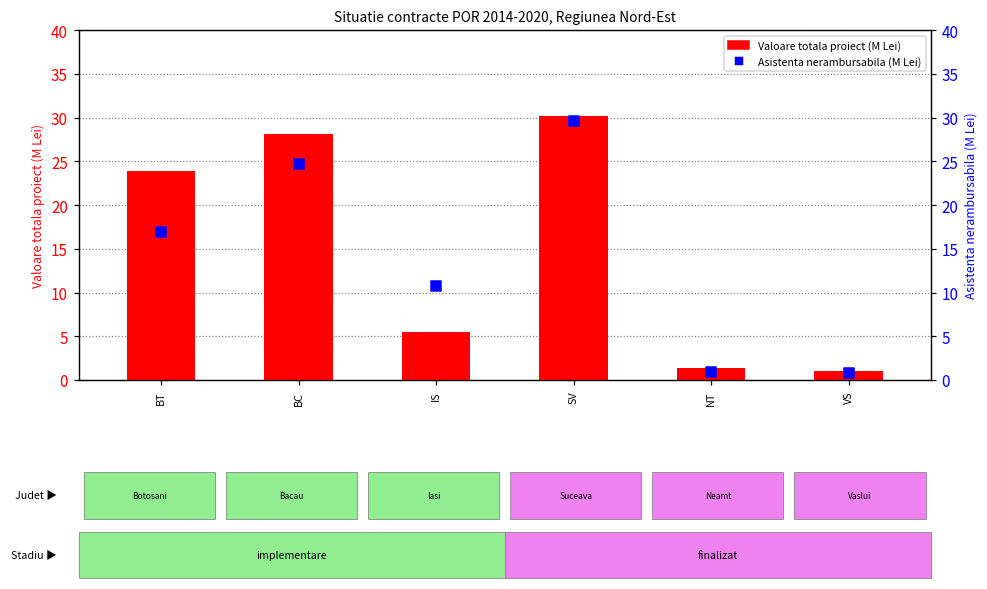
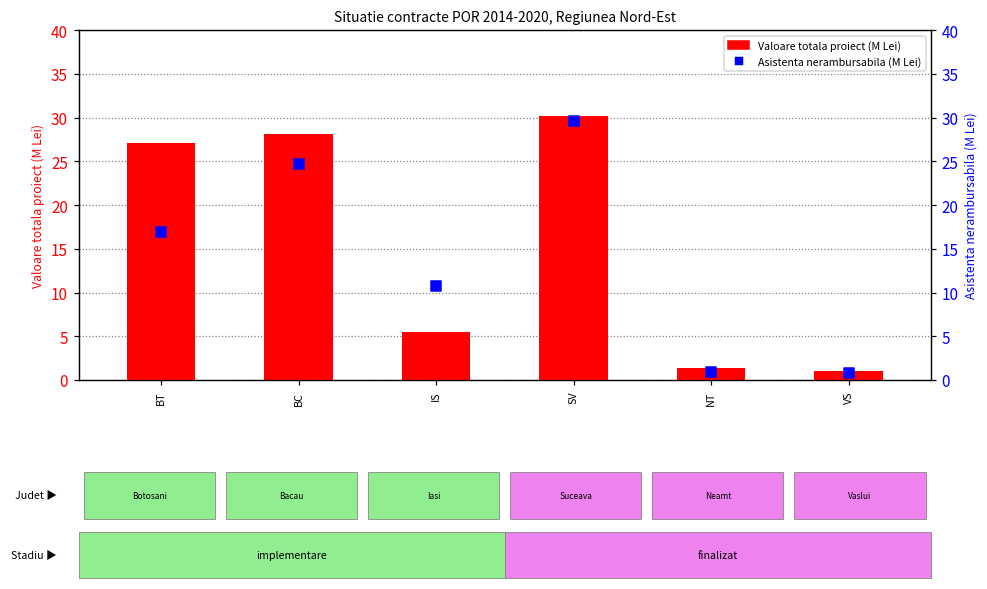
Valoare totala proiect (M Lei), BT: 24 -> 27
